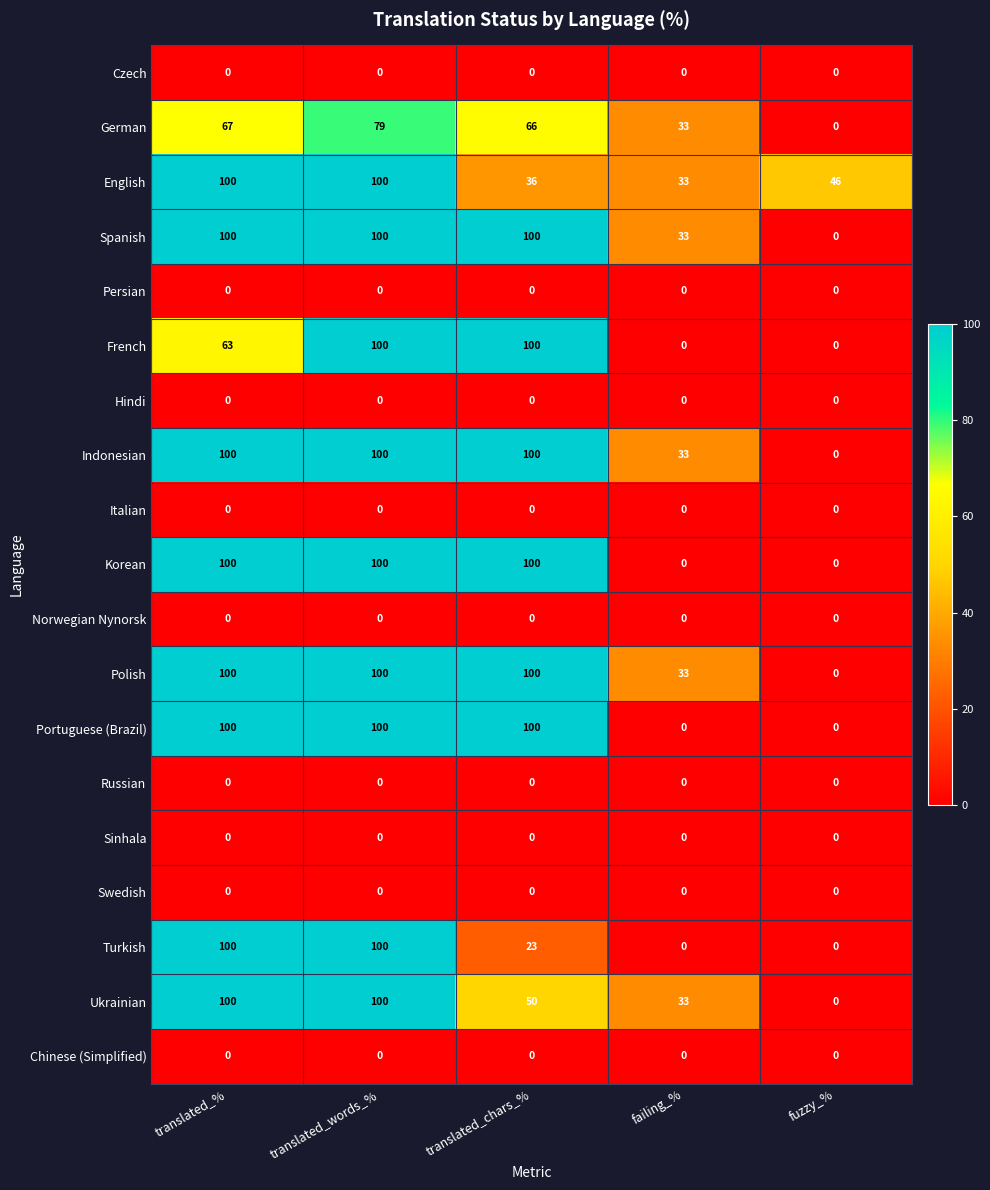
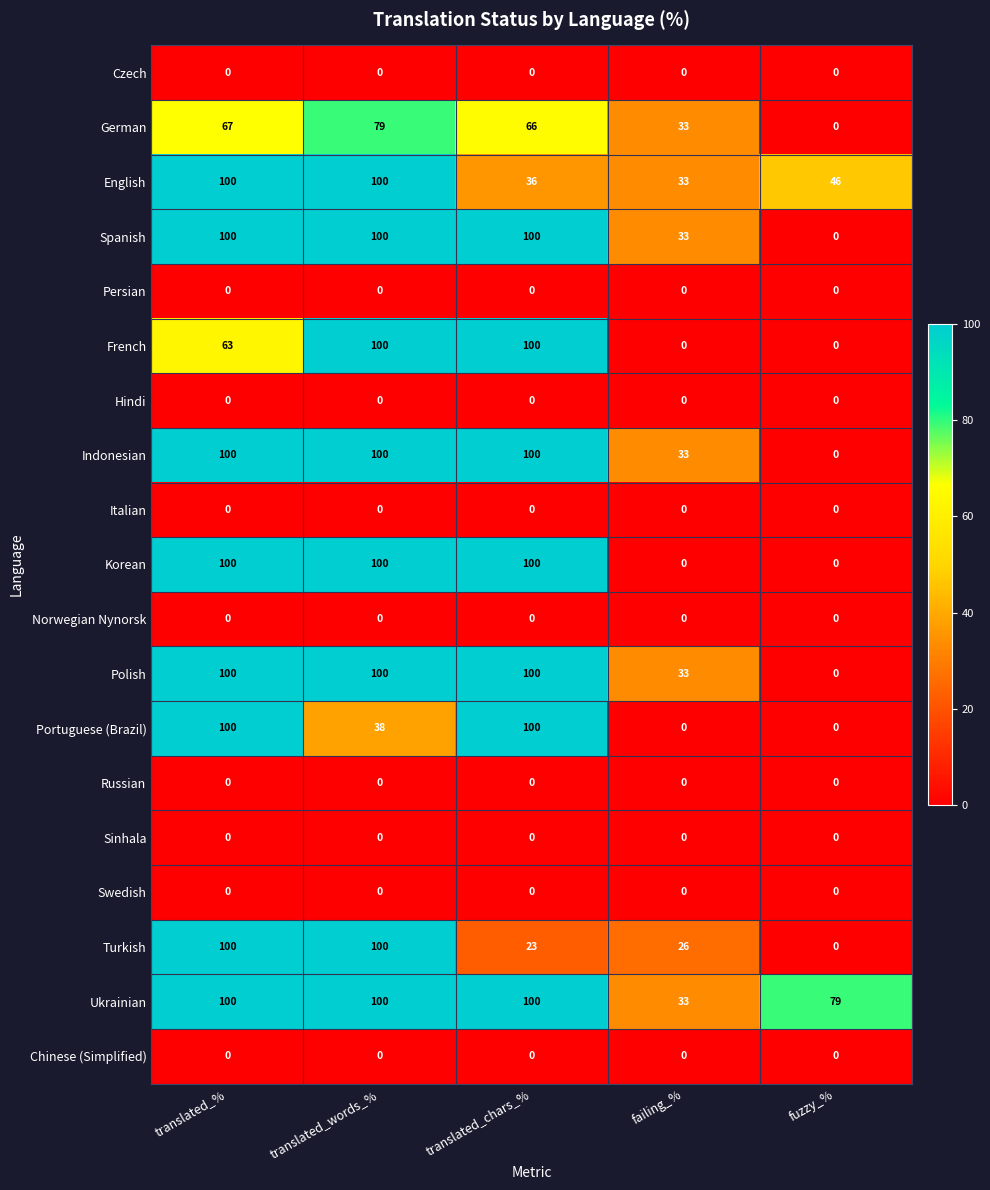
Portuguese (Brazil), translated_words_%: 100 -> 38
Turkish, failing_%: 0 -> 26
Ukrainian, translated_chars_%: 50 -> 100
Ukrainian, fuzzy_%: 0 -> 79
